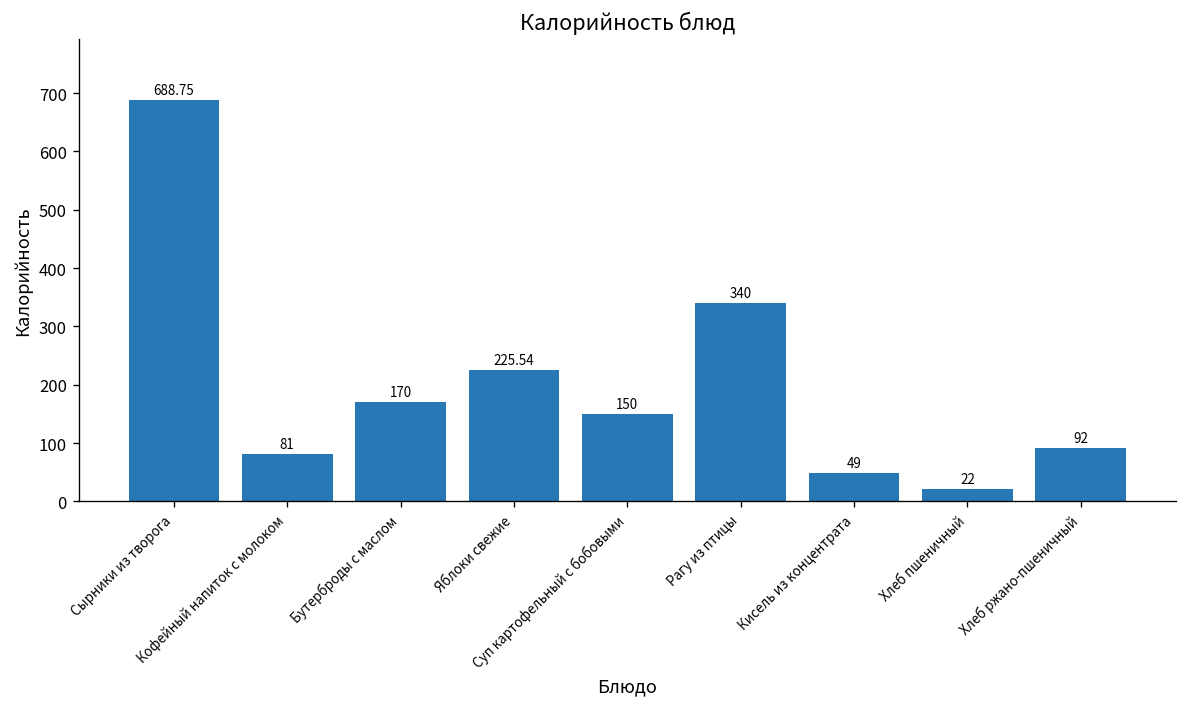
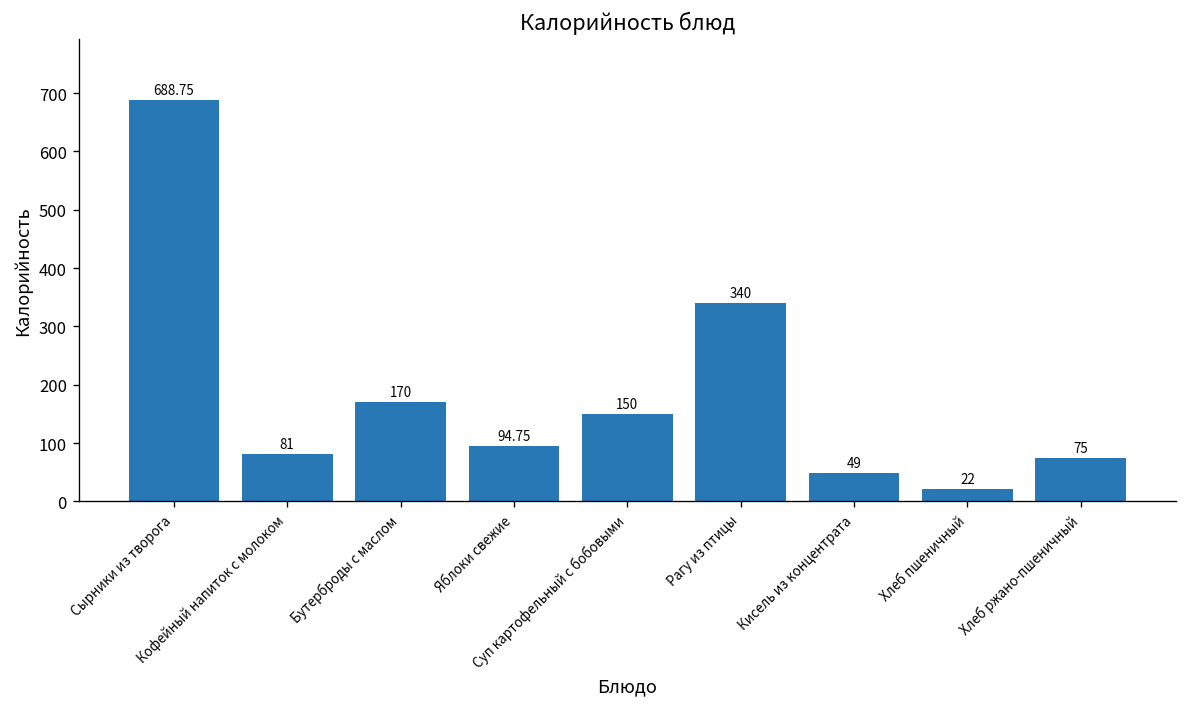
Яблоки свежие: 225.54 -> 94.75
Хлеб ржано-пшеничный: 92 -> 75
